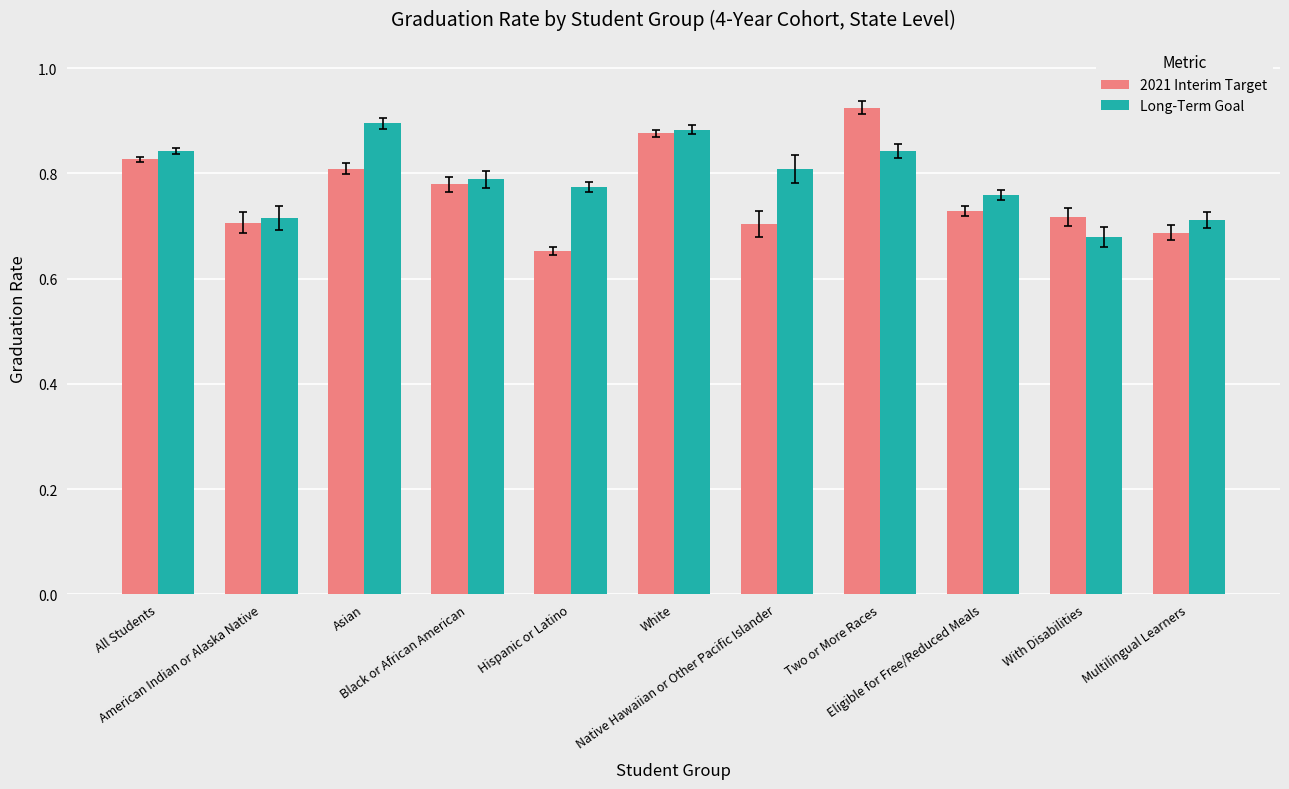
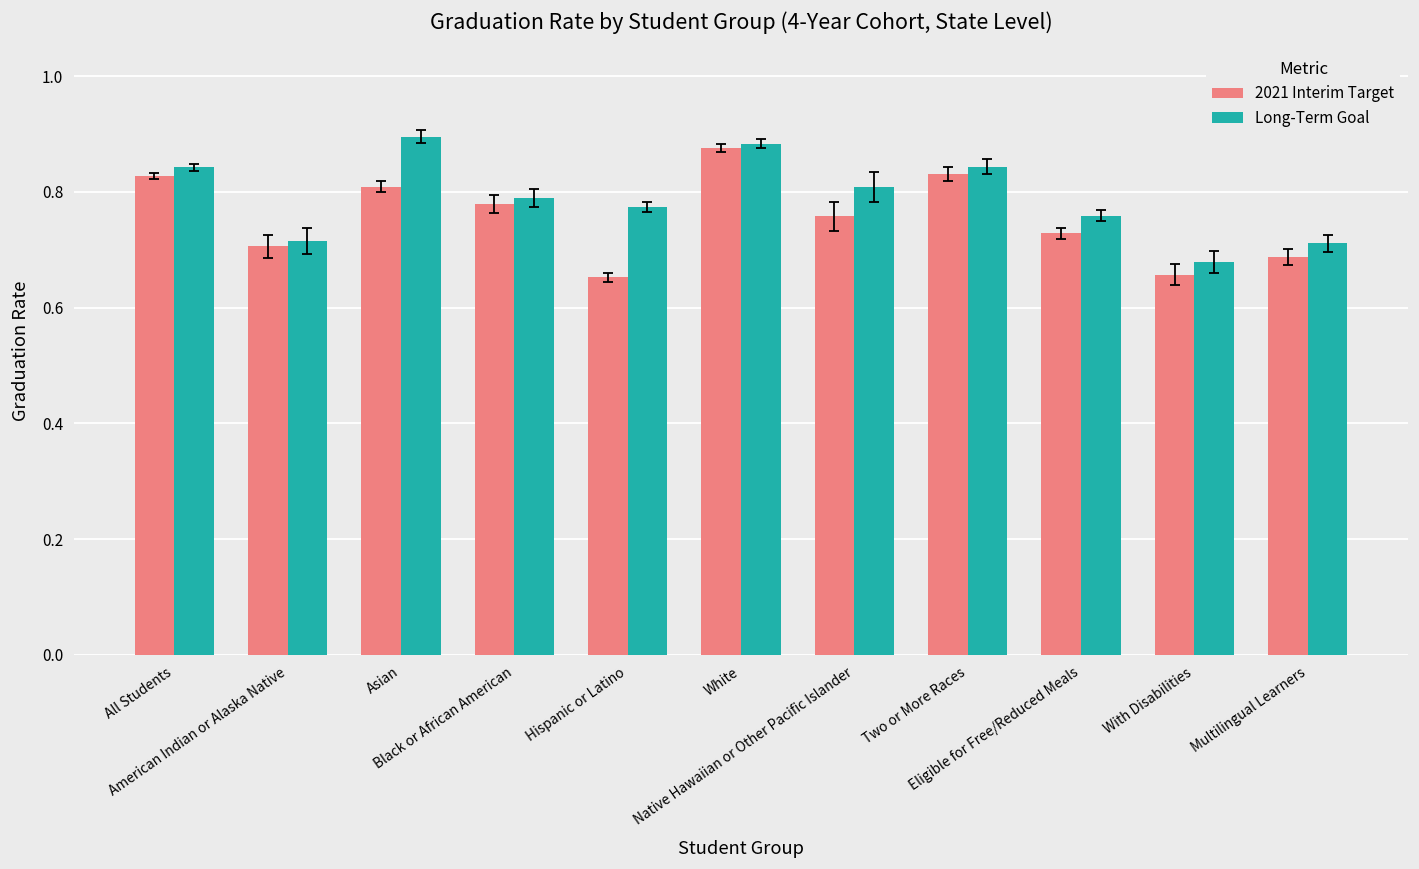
2021 Interim Target, Native Hawaiian or Other Pacific Islander: 0.70 -> 0.76
2021 Interim Target, Two or More Races: 0.93 -> 0.83
2021 Interim Target, With Disabilities: 0.72 -> 0.66
